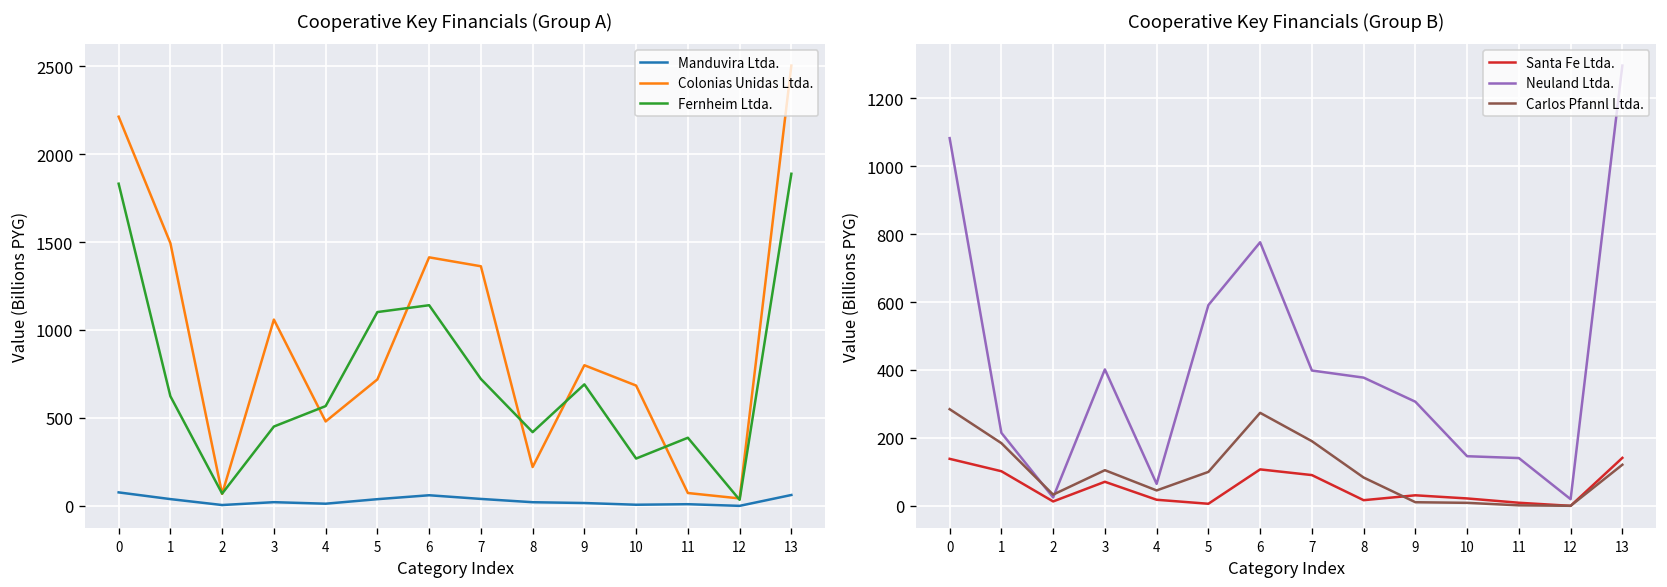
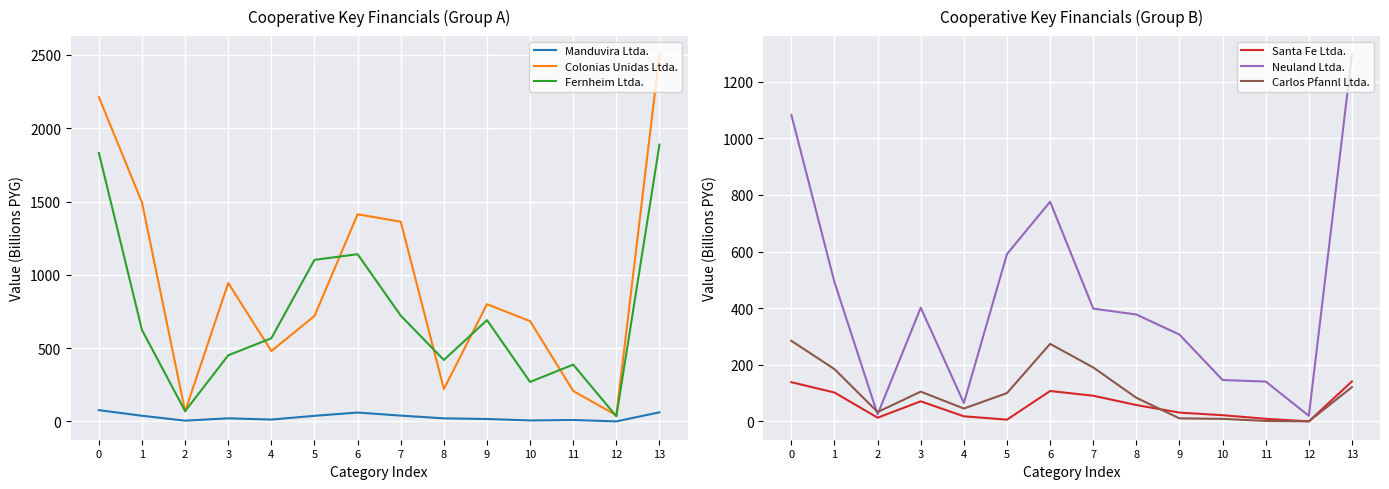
Cooperative Key Financials (Group A), Colonias Unidas Ltda., 3: 1060 -> 940
Cooperative Key Financials (Group A), Colonias Unidas Ltda., 11: 70 -> 210
Cooperative Key Financials (Group B), Neuland Ltda., 1: 210 -> 490
Cooperative Key Financials (Group B), Santa Fe Ltda., 8: 20 -> 60
